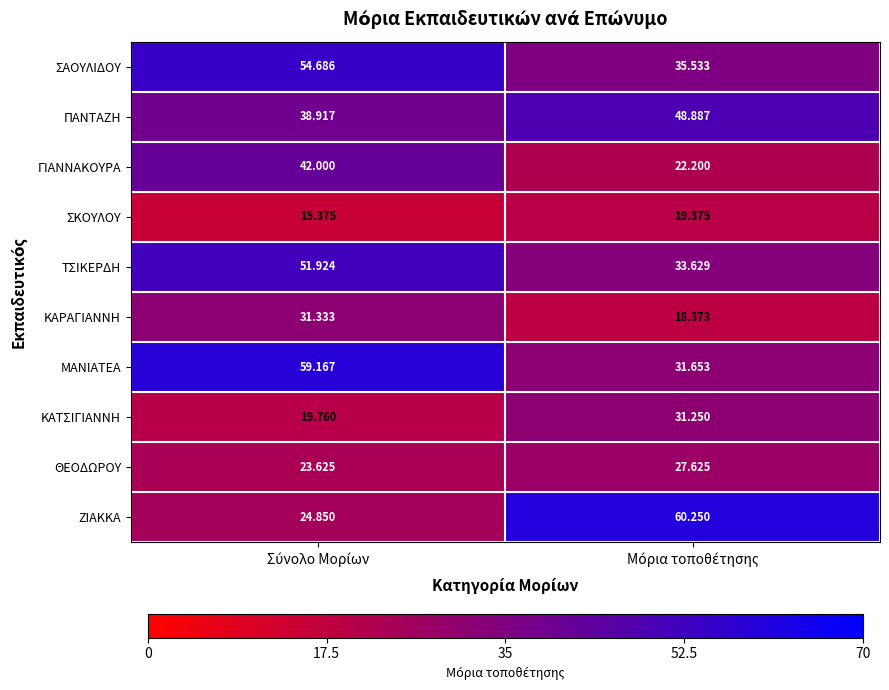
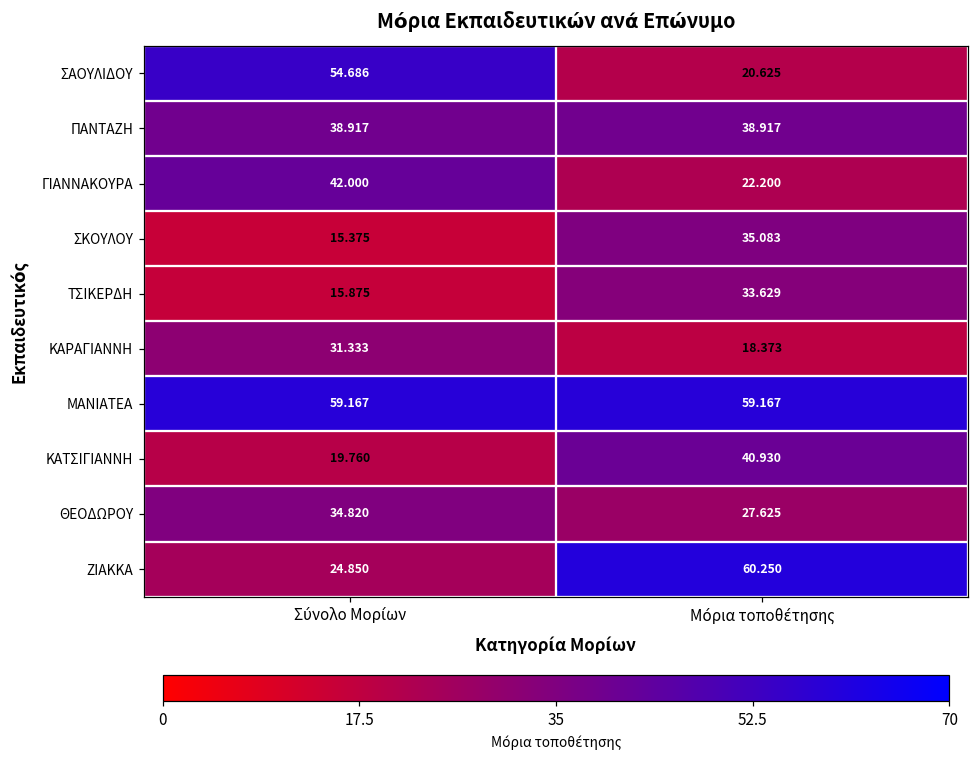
ΣΑΟΥΛΙΔΟΥ, Μόρια τοποθέτησης: 35.533 -> 20.625
ΠΑΝΤΑΖΗ, Μόρια τοποθέτησης: 48.887 -> 38.917
ΣΚΟΥΛΟΥ, Μόρια τοποθέτησης: 19.375 -> 35.083
ΤΣΙΚΕΡΔΗ, Σύνολο Μορίων: 51.924 -> 15.875
ΜΑΝΙΑΤΕΑ, Μόρια τοποθέτησης: 31.653 -> 59.167
ΚΑΤΣΙΓΙΑΝΝΗ, Μόρια τοποθέτησης: 31.250 -> 40.930
ΘΕΟΔΩΡΟΥ, Σύνολο Μορίων: 23.625 -> 34.820
